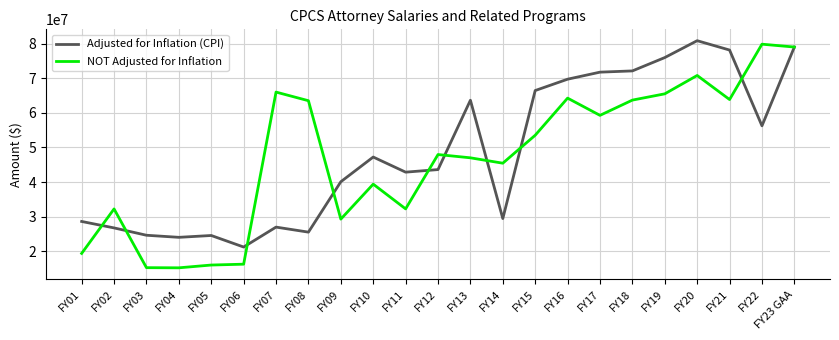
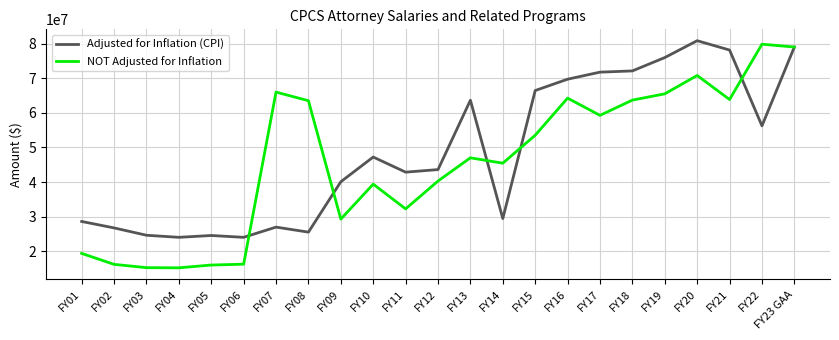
NOT Adjusted for Inflation, FY02: 32000000 -> 16000000
Adjusted for Inflation (CPI), FY06: 21000000 -> 24000000
NOT Adjusted for Inflation, FY12: 48000000 -> 40000000
